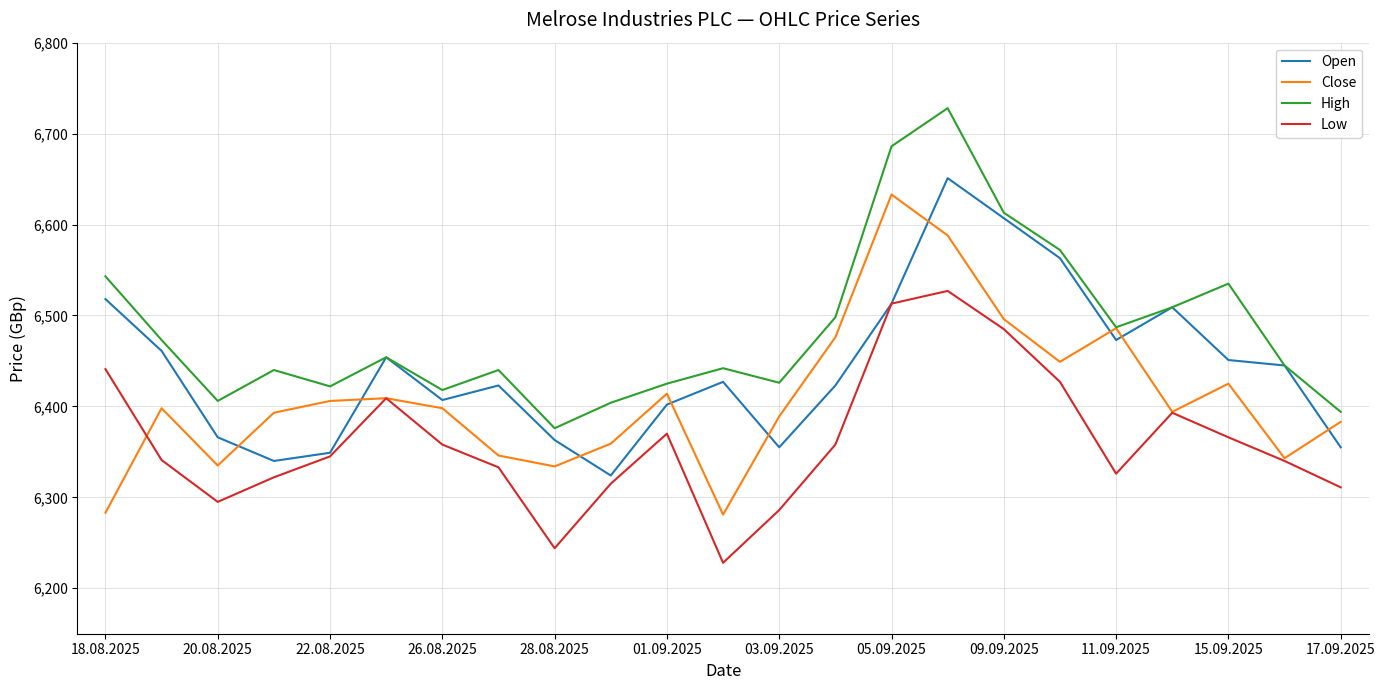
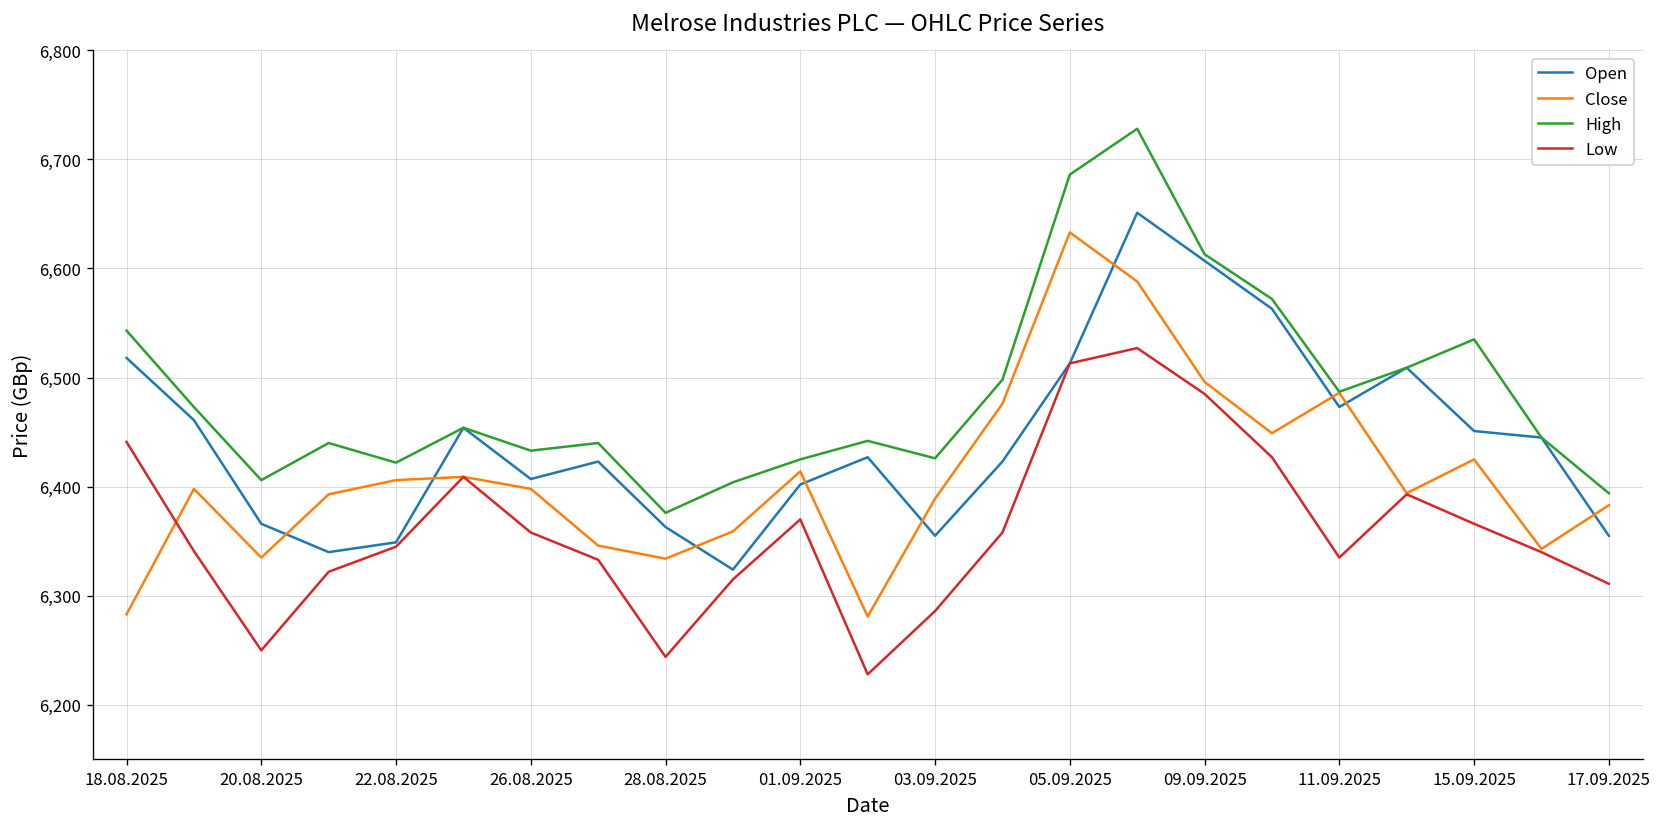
Low, 20.08.2025: 6,300 -> 6,250
High, 26.08.2025: 6,420 -> 6,430
Low, 11.09.2025: 6,330 -> 6,340
